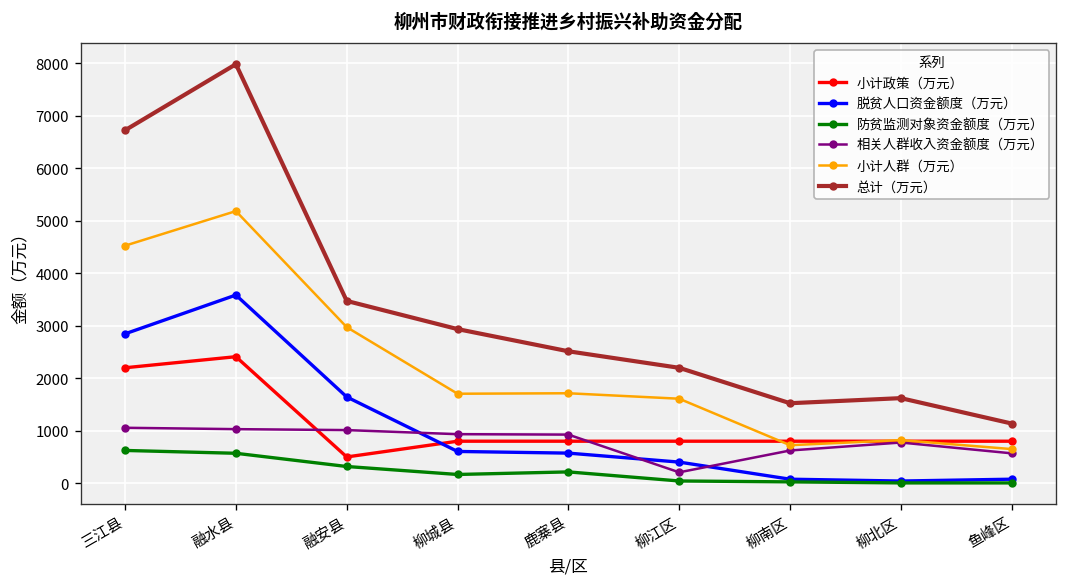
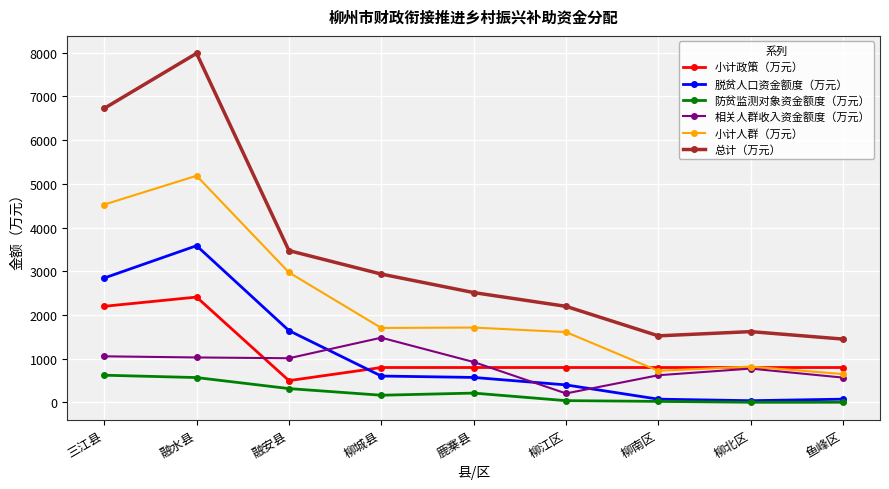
相关人群收入资金额度（万元）, 柳城县: 900 -> 1500
总计（万元）, 鱼峰区: 1100 -> 1500
